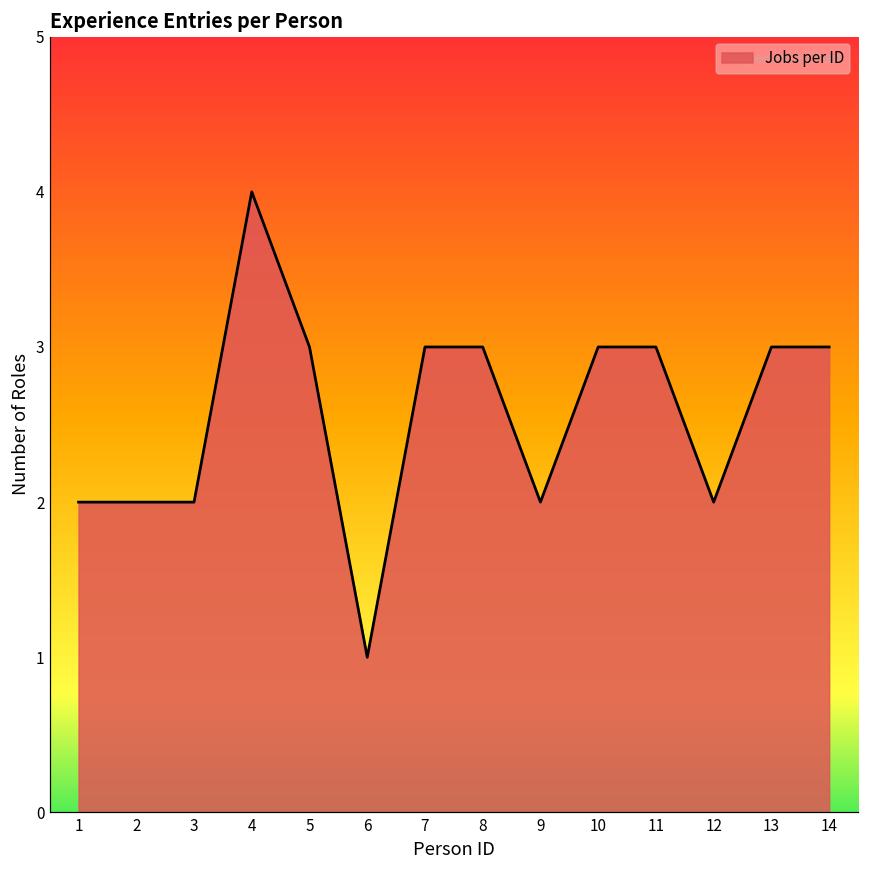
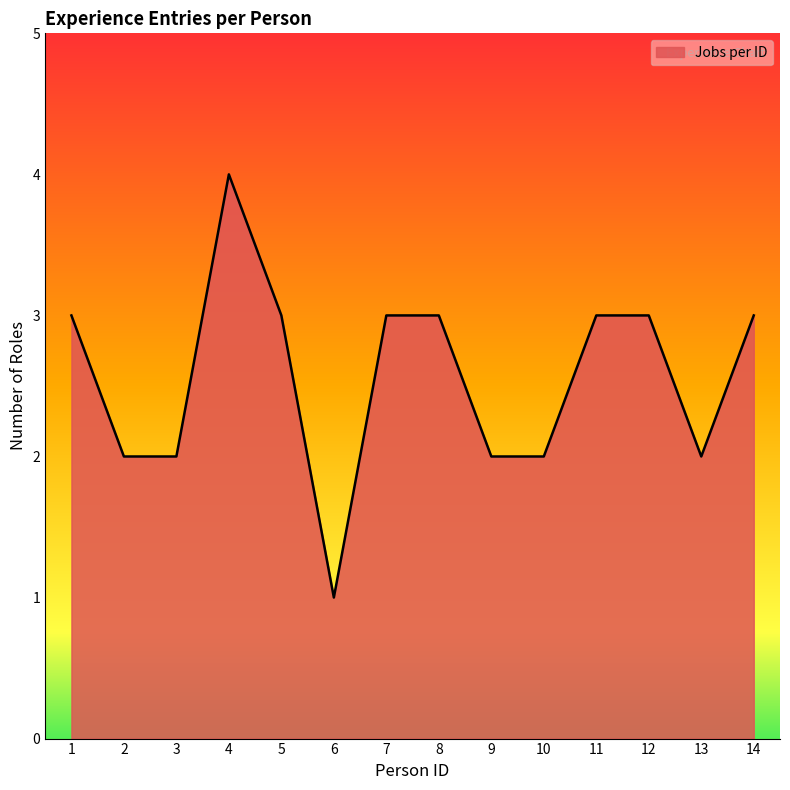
1: 2 -> 3
10: 3 -> 2
12: 2 -> 3
13: 3 -> 2
